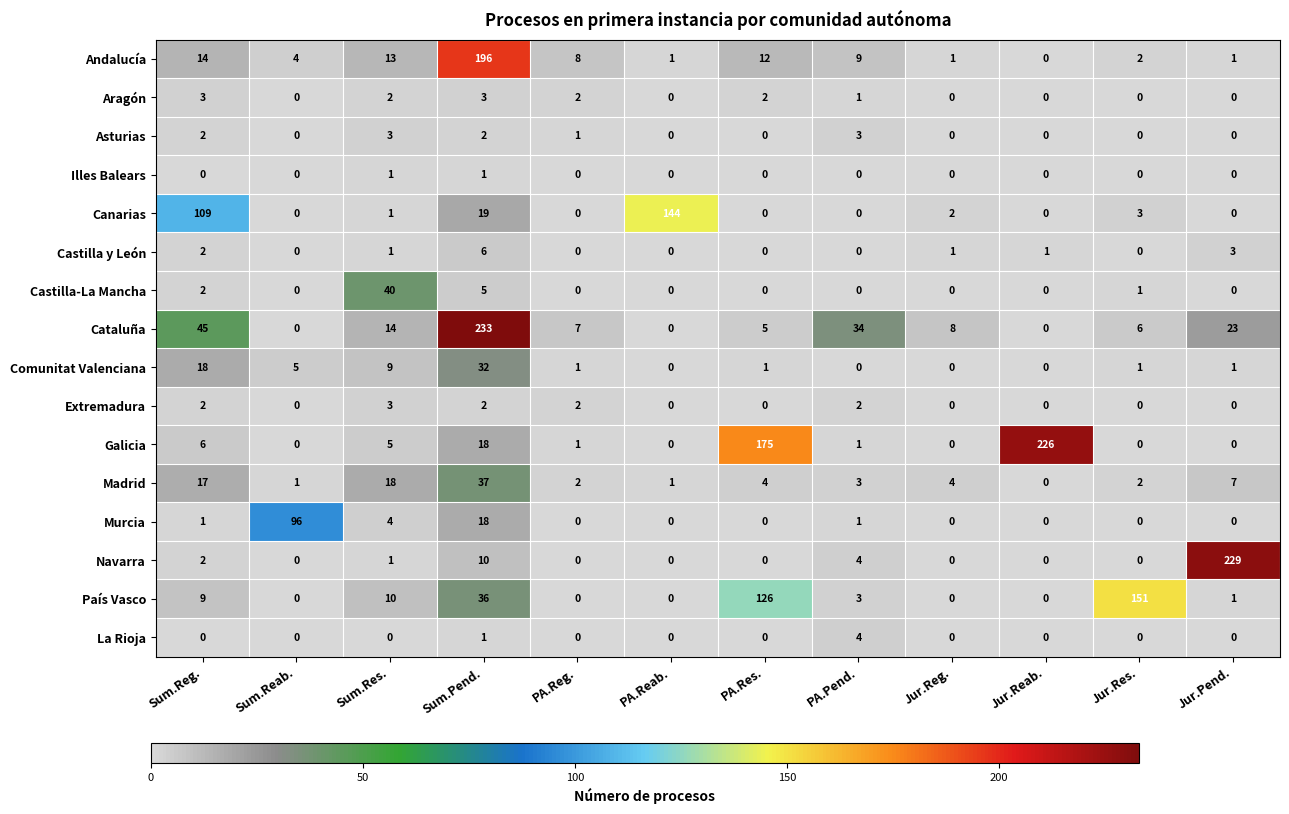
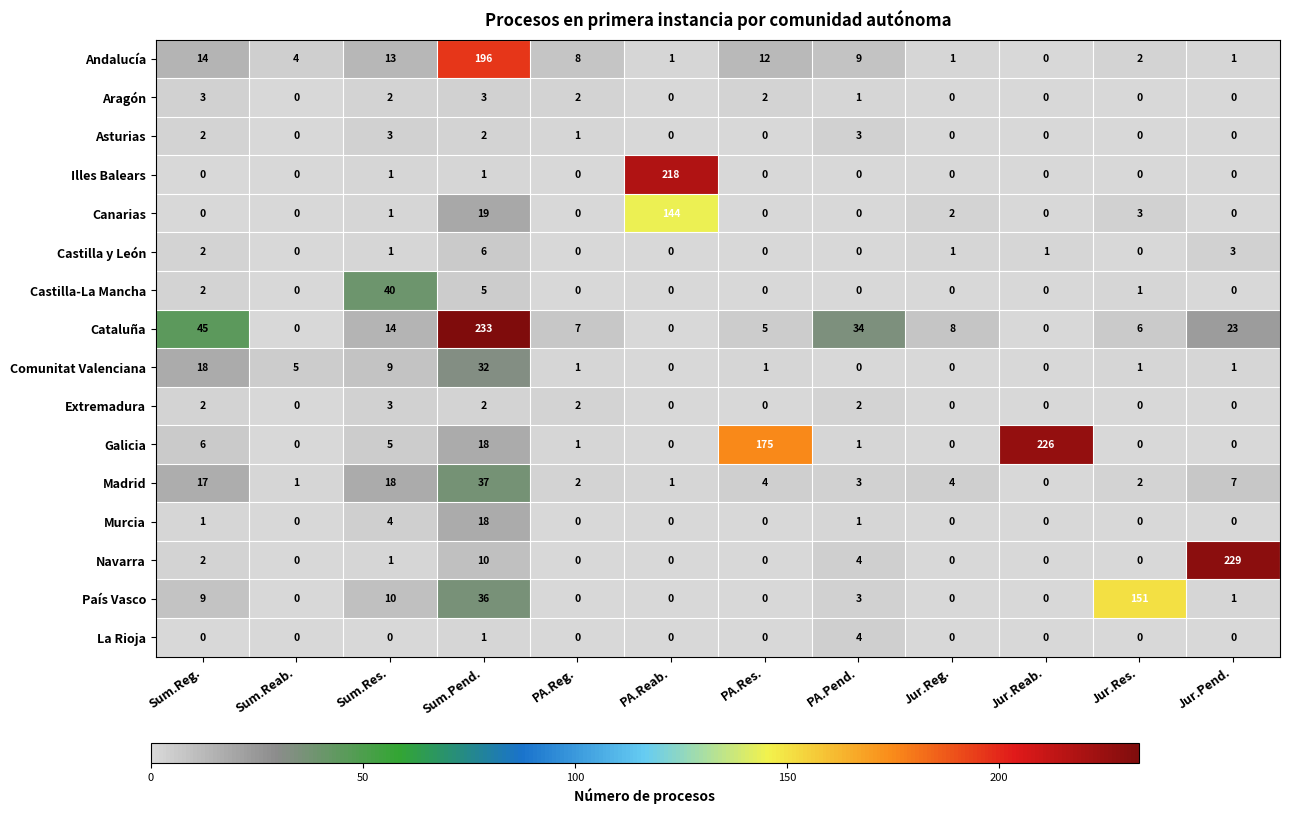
Illes Balears, PA.Reab.: 0 -> 218
Canarias, Sum.Reg.: 109 -> 0
Murcia, Sum.Reab.: 96 -> 0
País Vasco, PA.Res.: 126 -> 0
